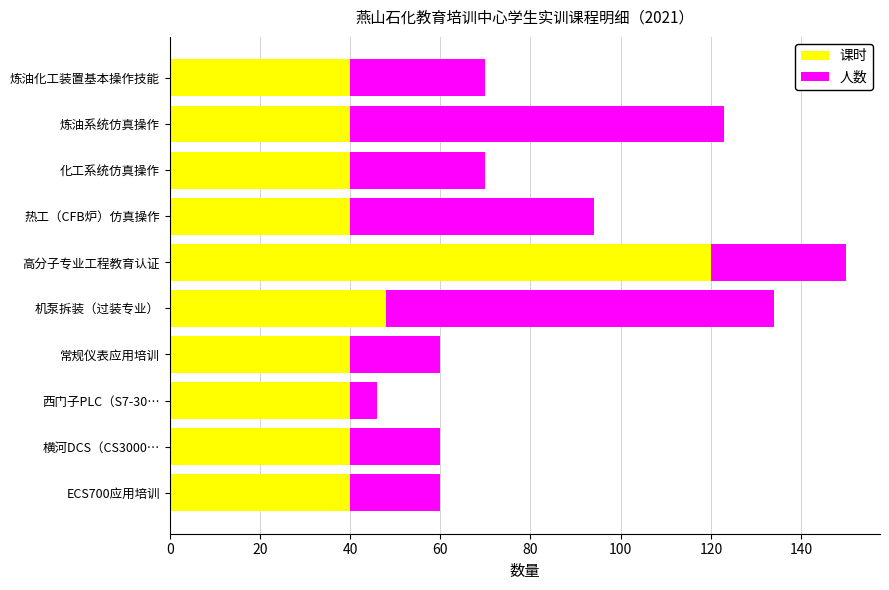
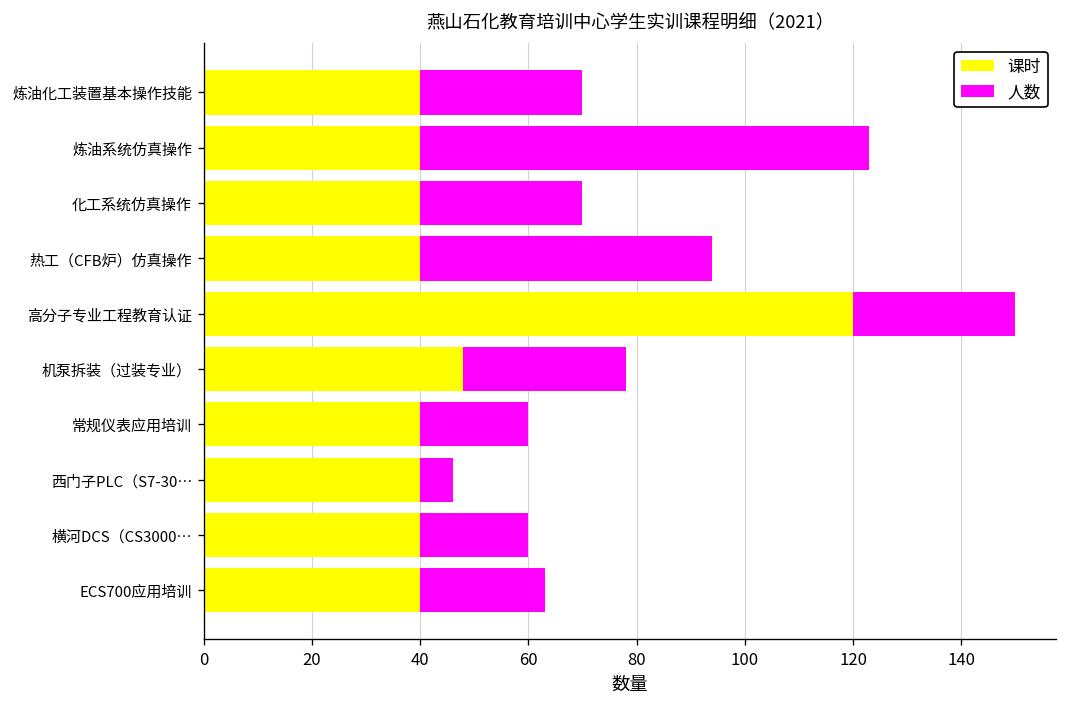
人数, 机泵拆装（过装专业）: 86 -> 30
人数, ECS700应用培训: 20 -> 23
